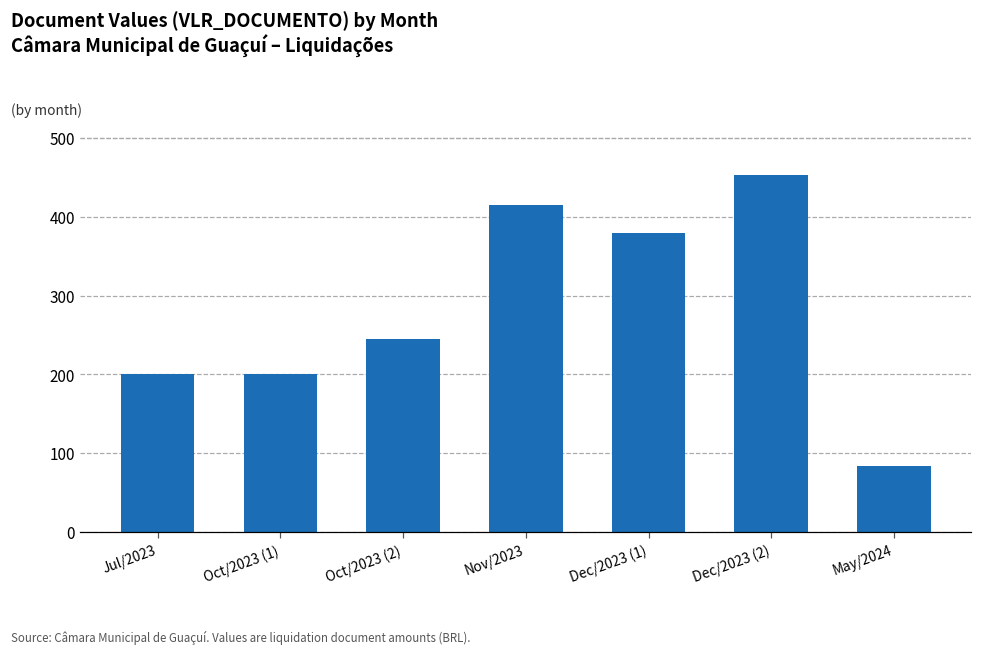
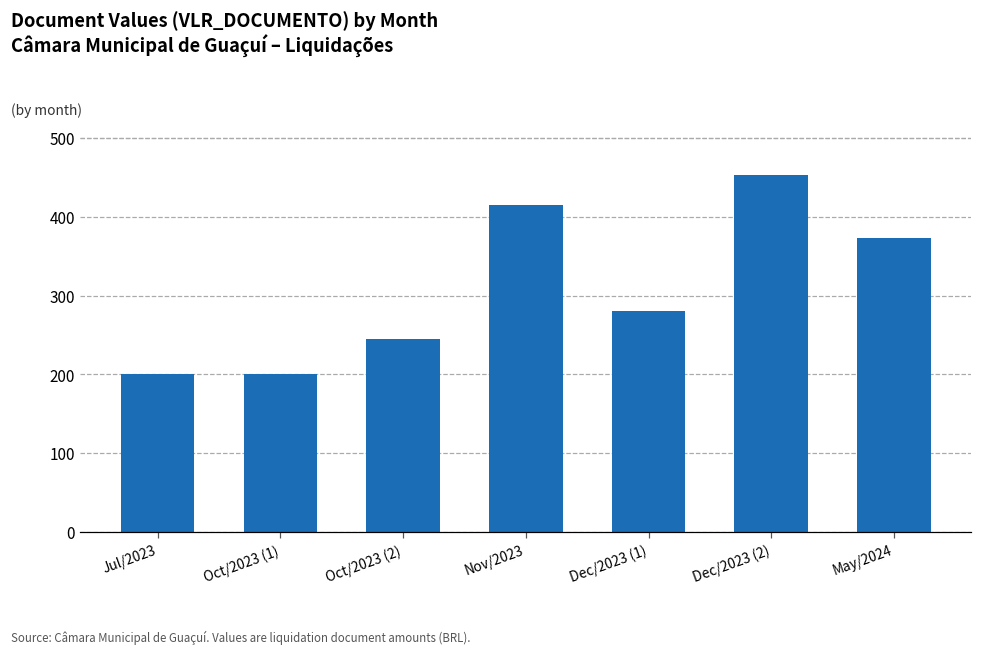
Dec/2023 (1): 380 -> 280
May/2024: 80 -> 370
